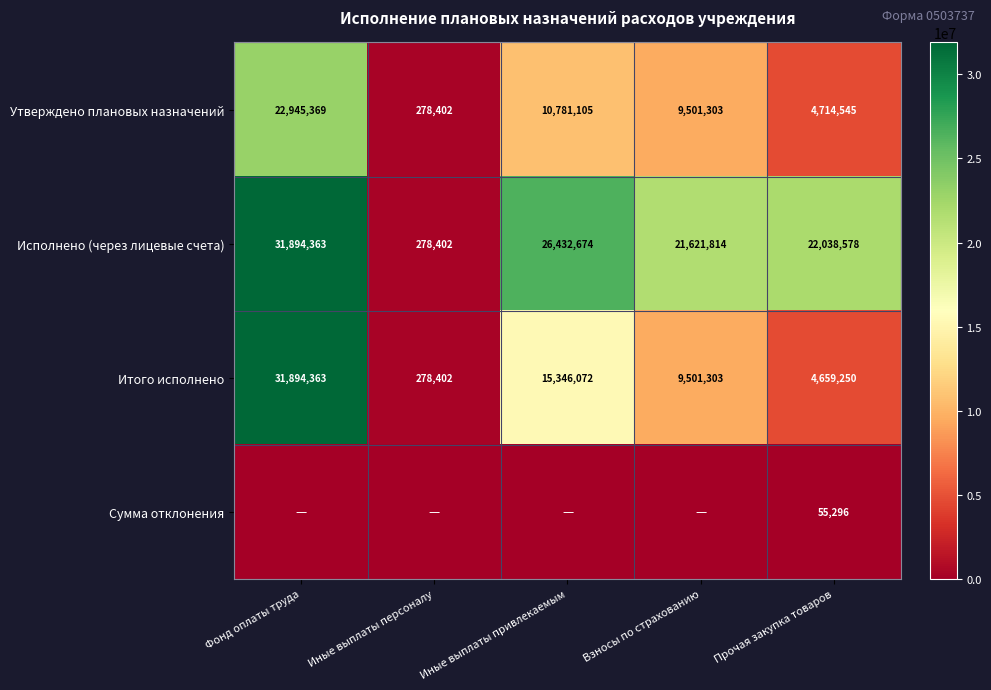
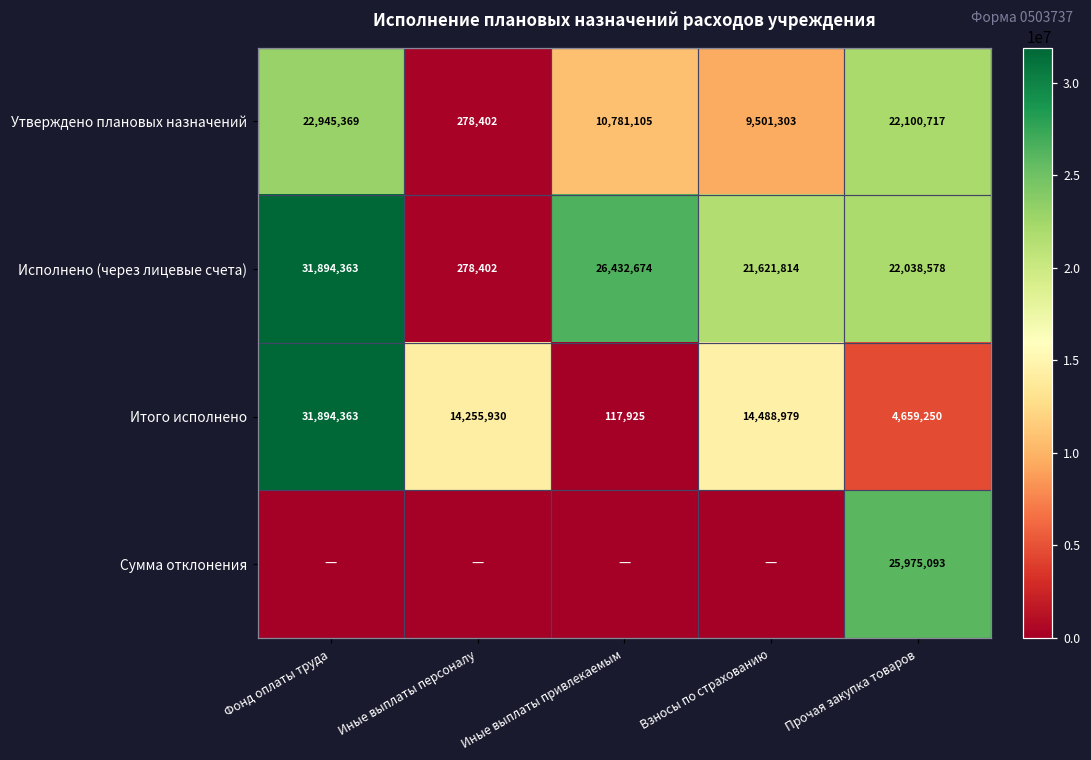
Утверждено плановых назначений, Прочая закупка товаров: 4,714,545 -> 22,100,717
Итого исполнено, Иные выплаты персоналу: 278,402 -> 14,255,930
Итого исполнено, Иные выплаты привлекаемым: 15,346,072 -> 117,925
Итого исполнено, Взносы по страхованию: 9,501,303 -> 14,488,979
Сумма отклонения, Прочая закупка товаров: 55,296 -> 25,975,093
